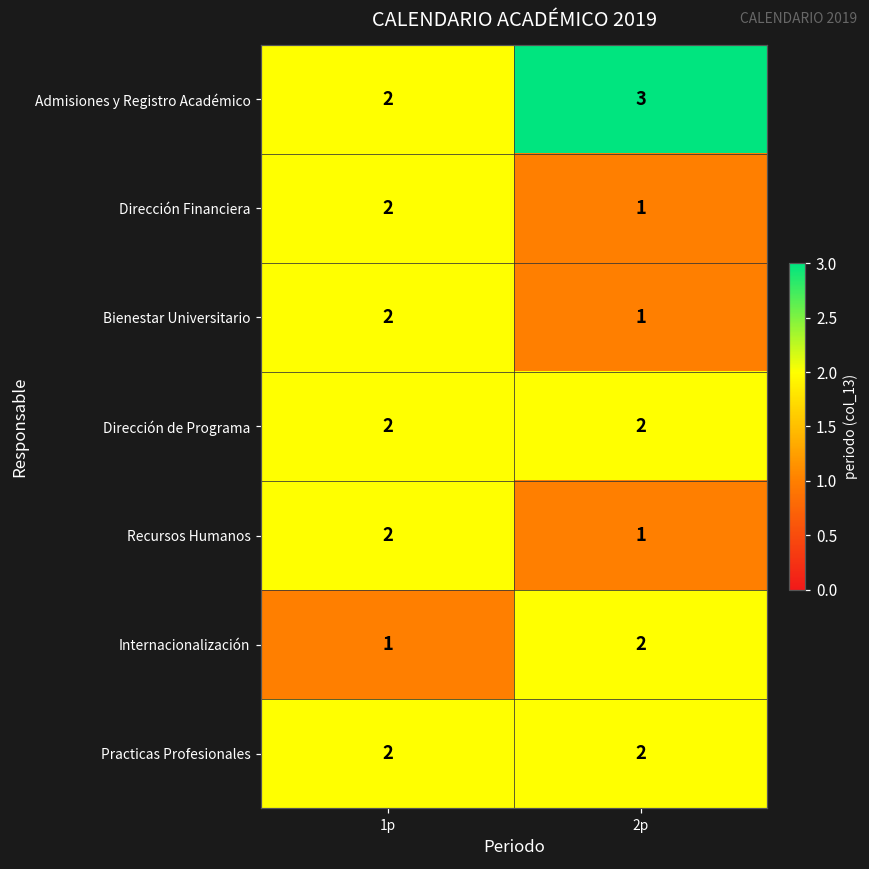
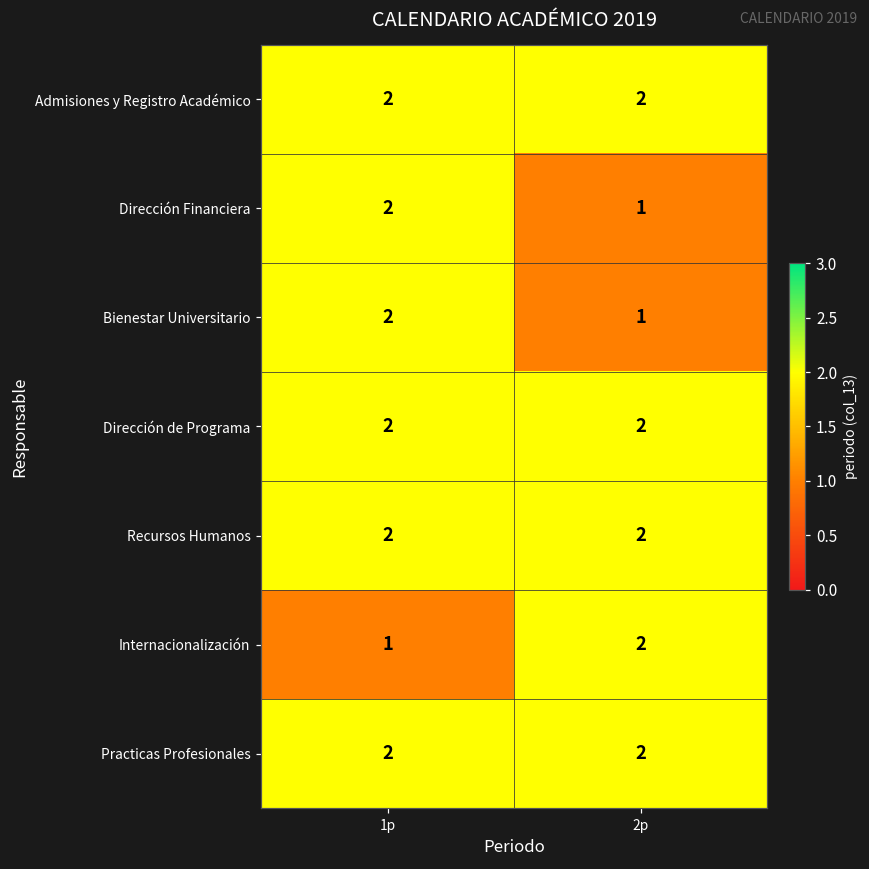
Admisiones y Registro Académico, 2p: 3 -> 2
Recursos Humanos, 2p: 1 -> 2
